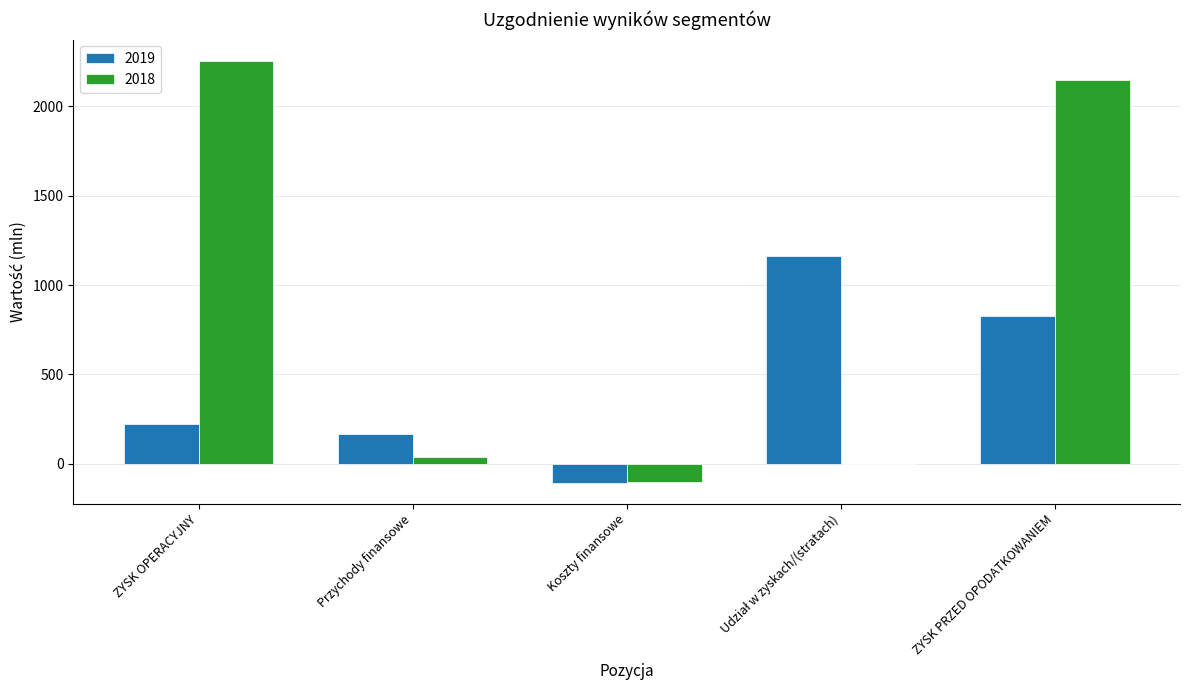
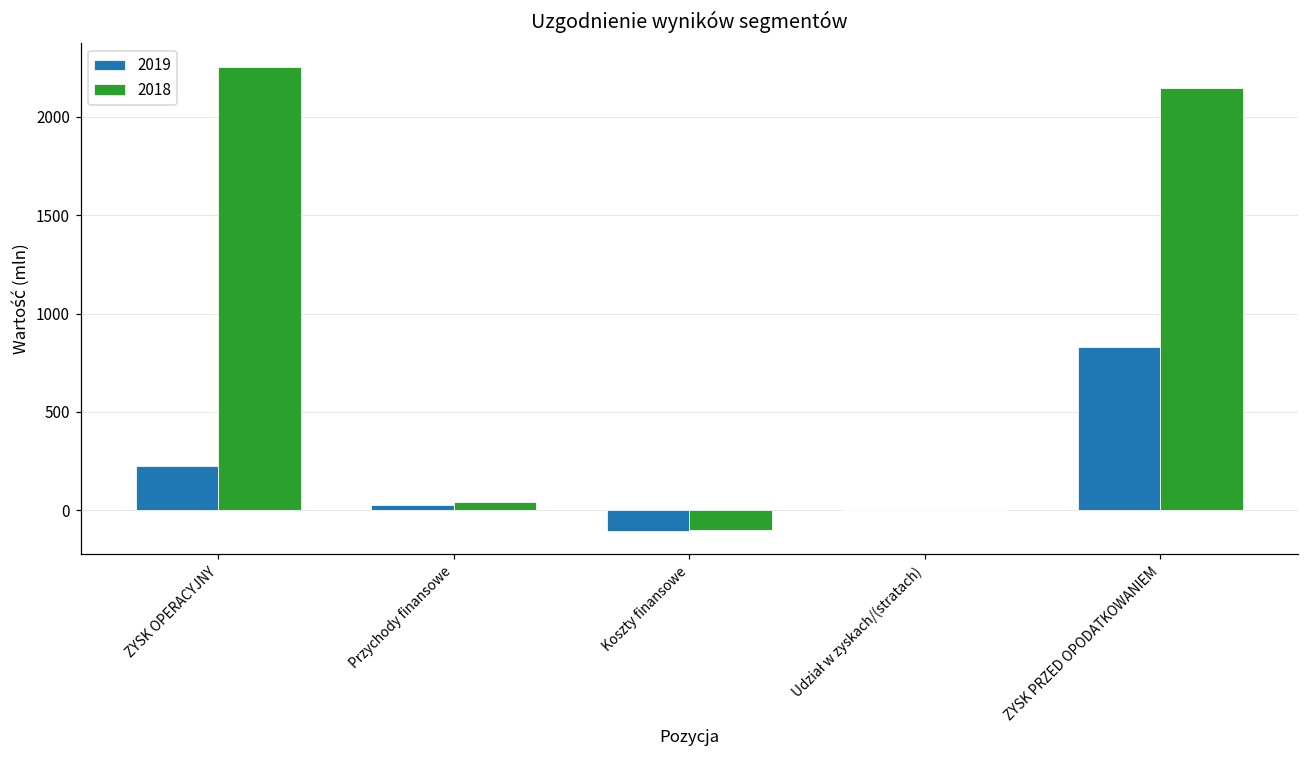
2019, Przychody finansowe: 170 -> 30
2019, Udział w zyskach/(stratach): 1160 -> 0
